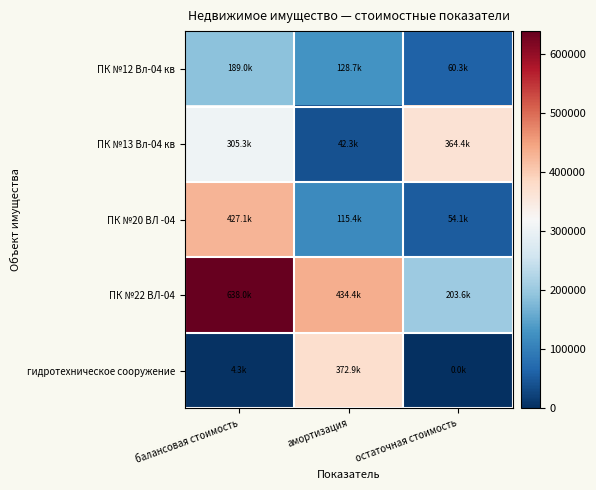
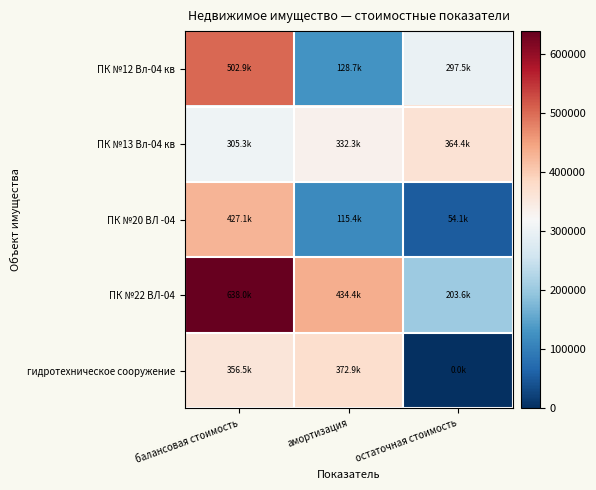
ПК №12 Вл-04 кв, балансовая стоимость: 189.0k -> 502.9k
ПК №12 Вл-04 кв, остаточная стоимость: 60.3k -> 297.5k
ПК №13 Вл-04 кв, амортизация: 42.3k -> 332.3k
гидротехническое сооружение, балансовая стоимость: 4.3k -> 356.5k
